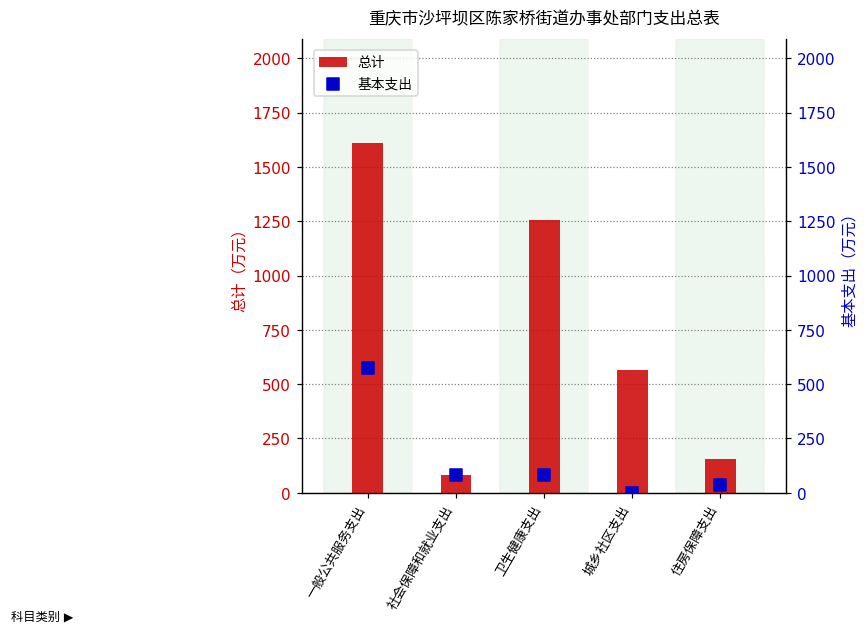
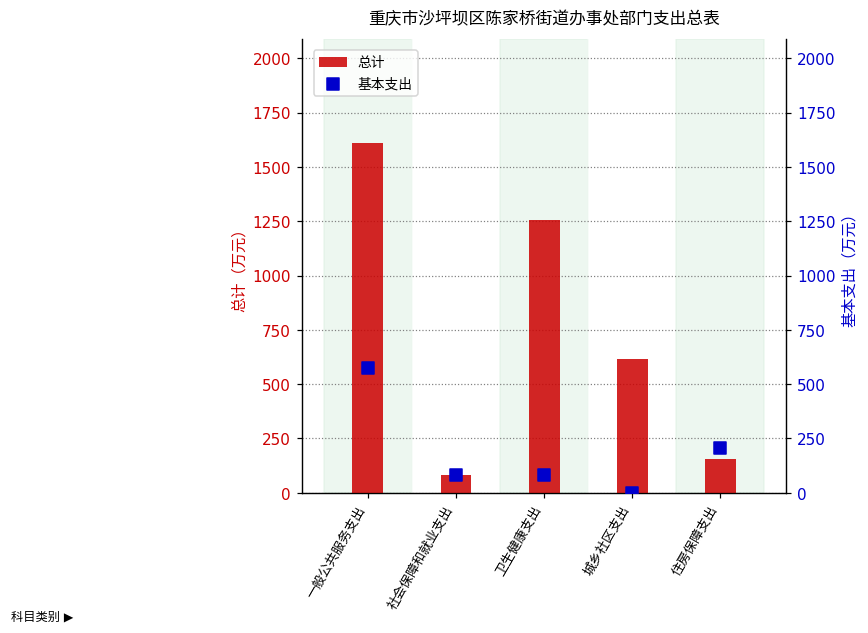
总计, 城乡社区支出: 560 -> 610
基本支出, 住房保障支出: 40 -> 210
